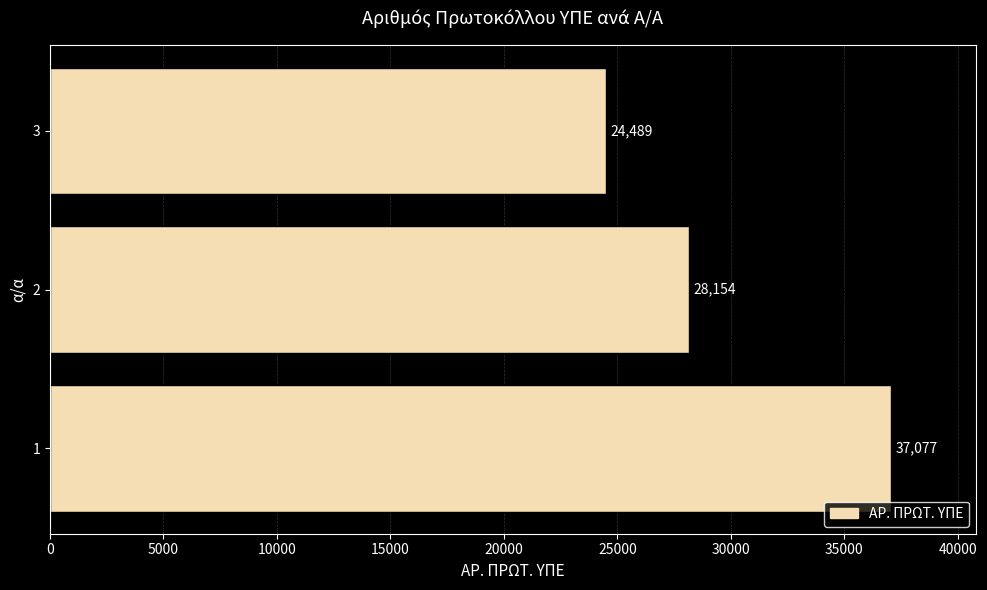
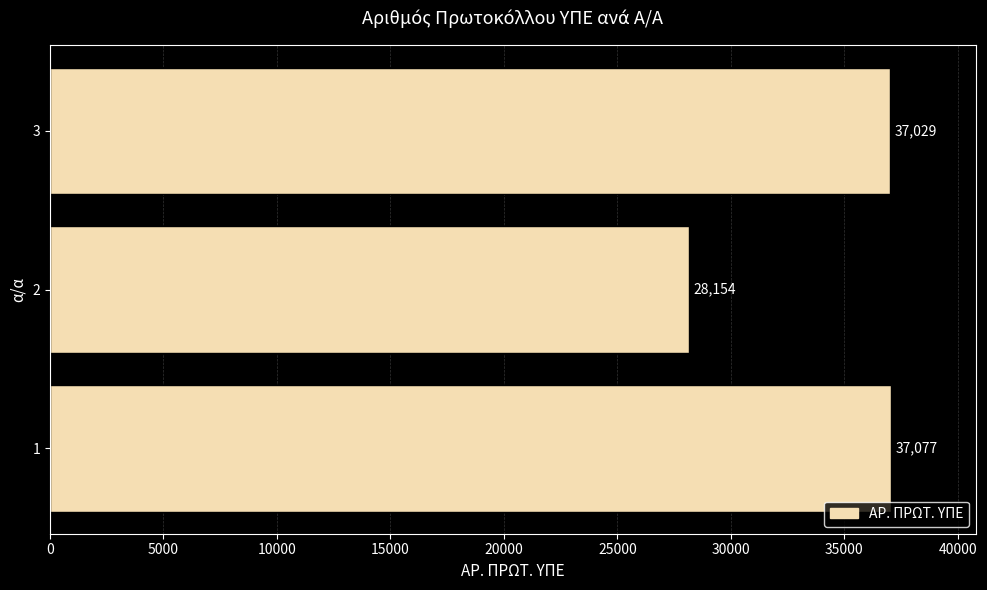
3: 24,489 -> 37,029
